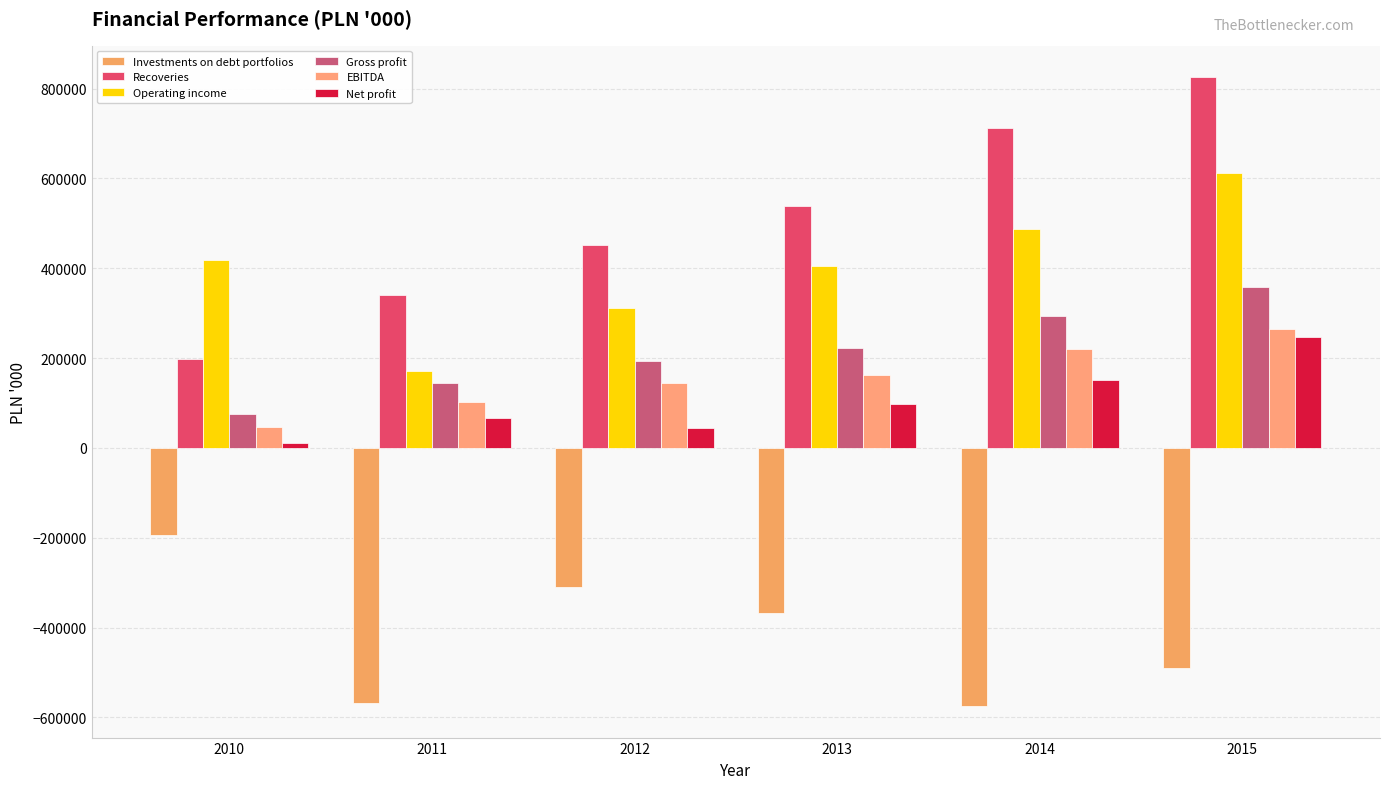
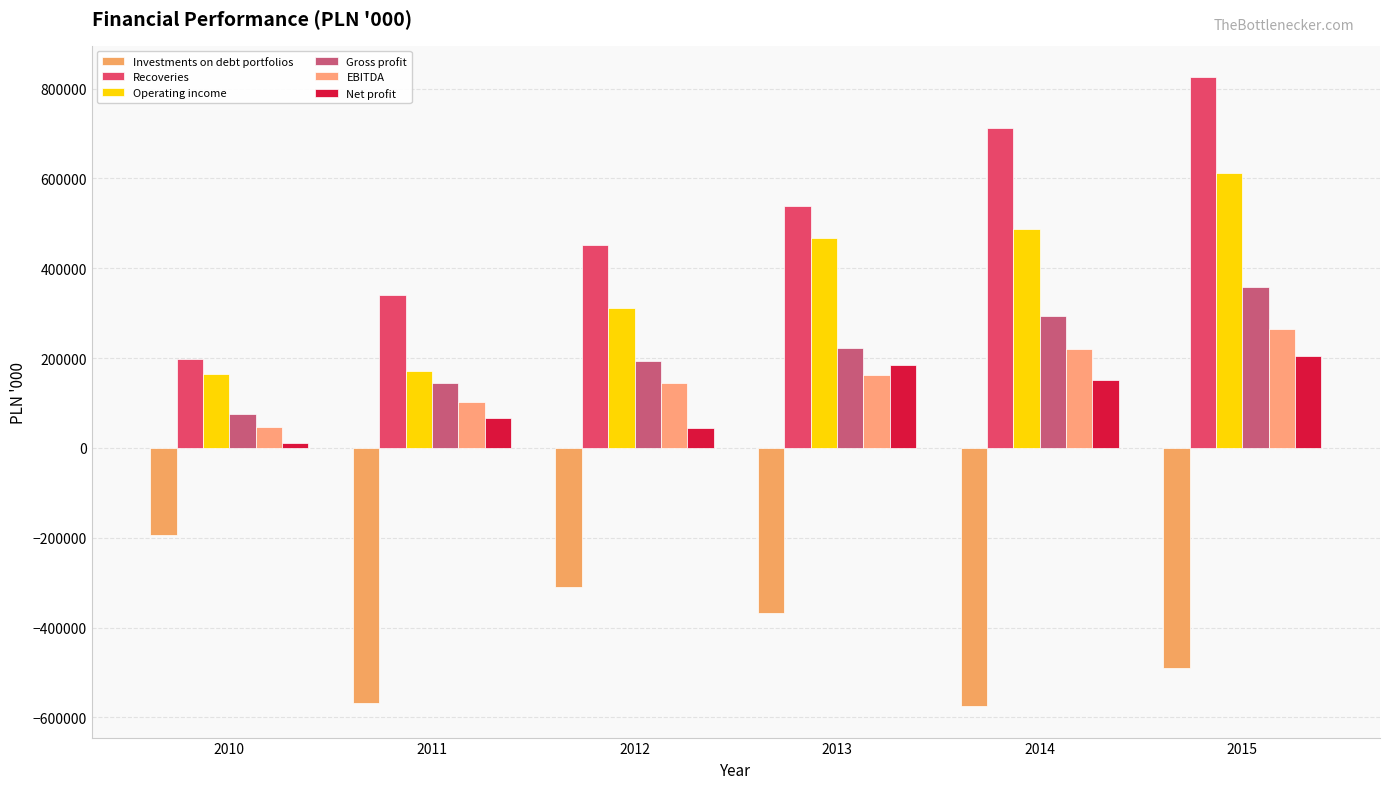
Operating income, 2010: 420000 -> 160000
Operating income, 2013: 410000 -> 470000
Net profit, 2013: 100000 -> 180000
Net profit, 2015: 250000 -> 200000
